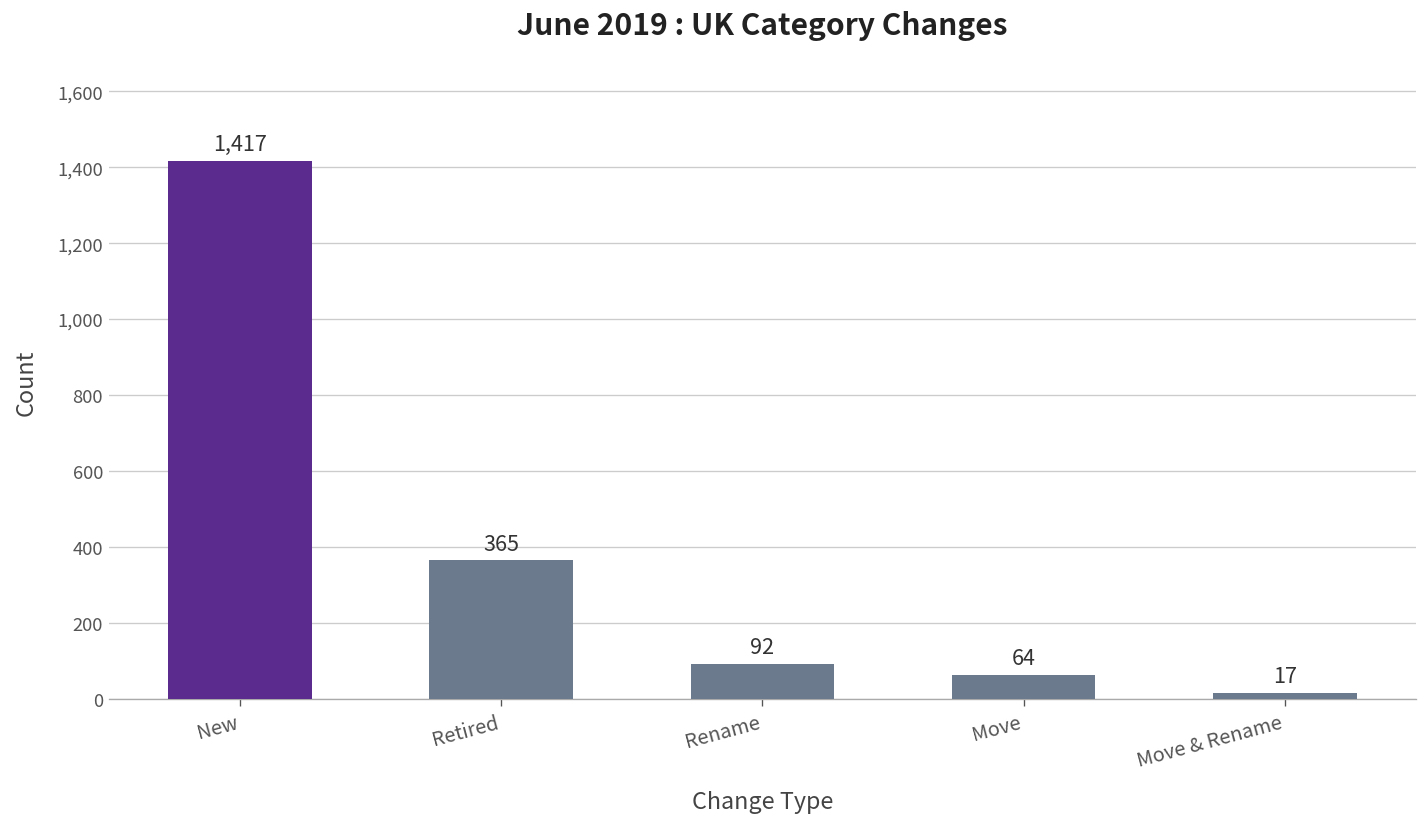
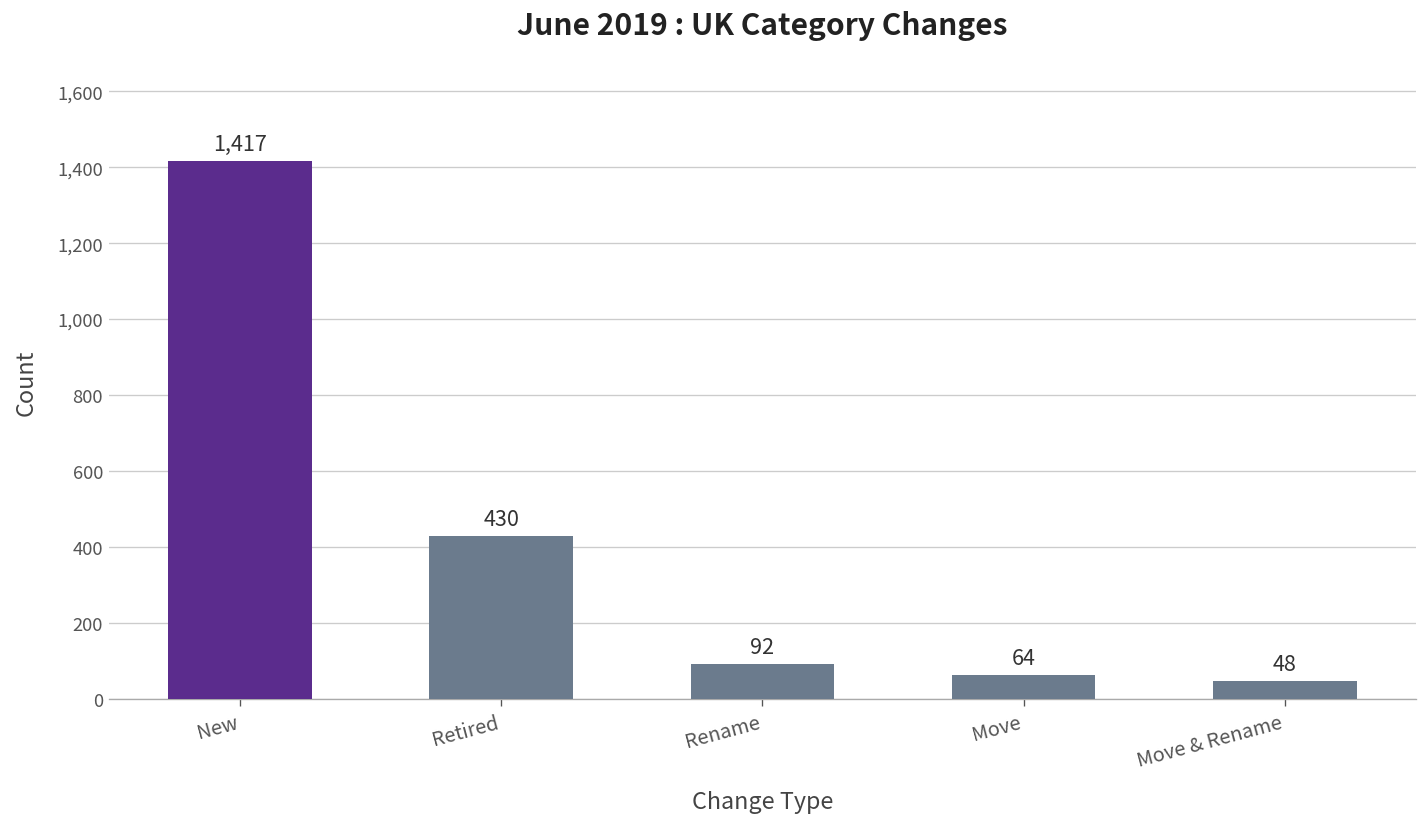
Retired: 365 -> 430
Move & Rename: 17 -> 48
